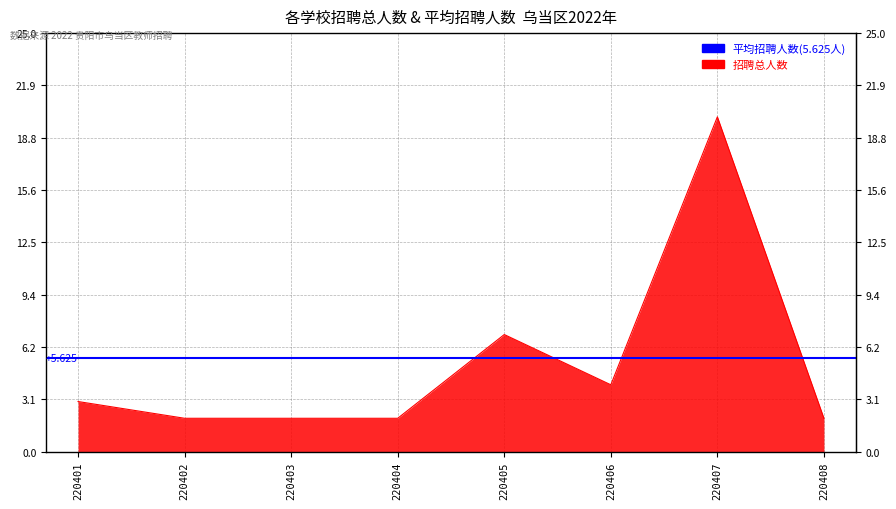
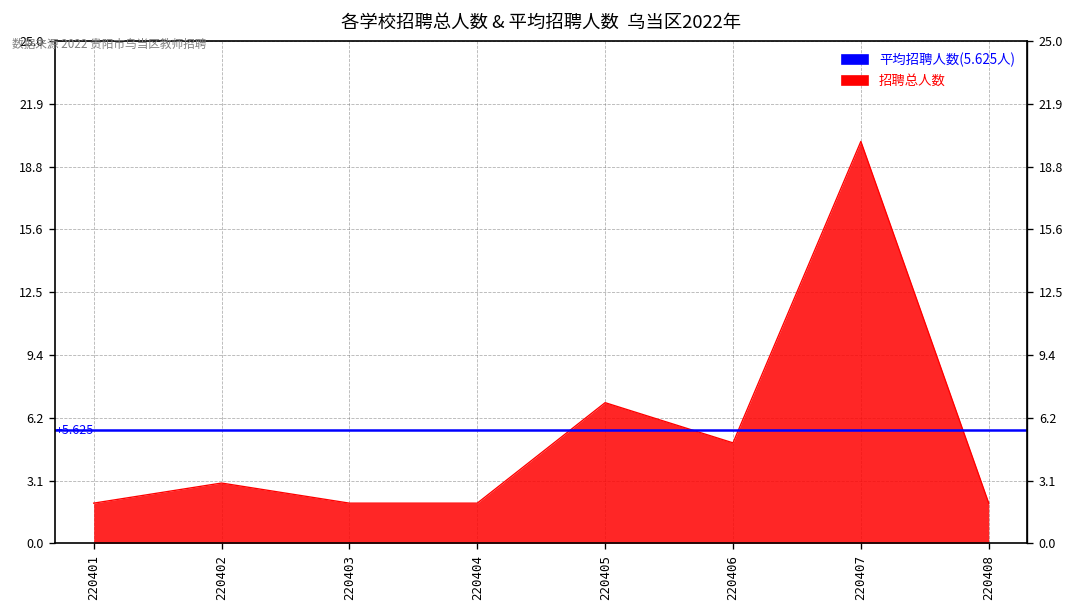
220401: 3 -> 2
220402: 2 -> 3
220406: 4 -> 5
